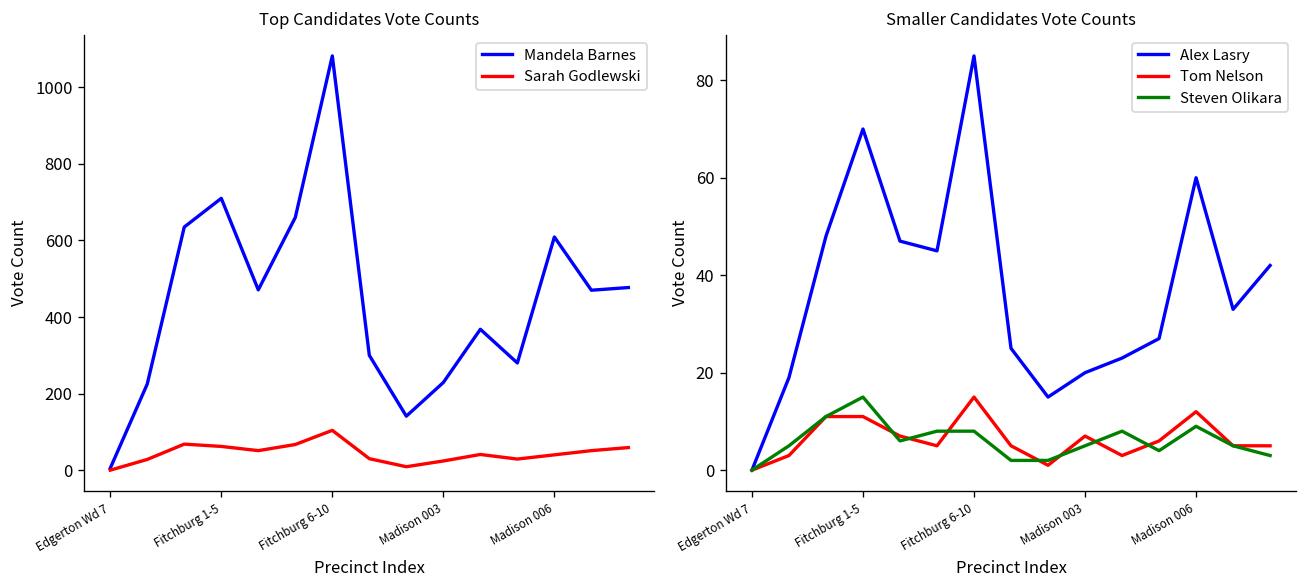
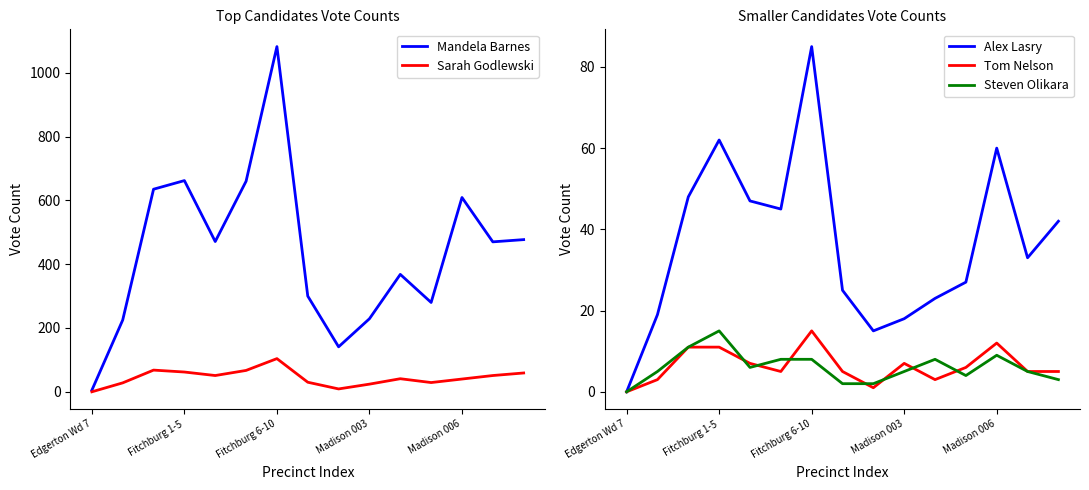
Top Candidates Vote Counts, Mandela Barnes, Fitchburg 1-5: 710 -> 660
Smaller Candidates Vote Counts, Alex Lasry, Fitchburg 1-5: 70 -> 62
Smaller Candidates Vote Counts, Alex Lasry, Madison 003: 20 -> 18
